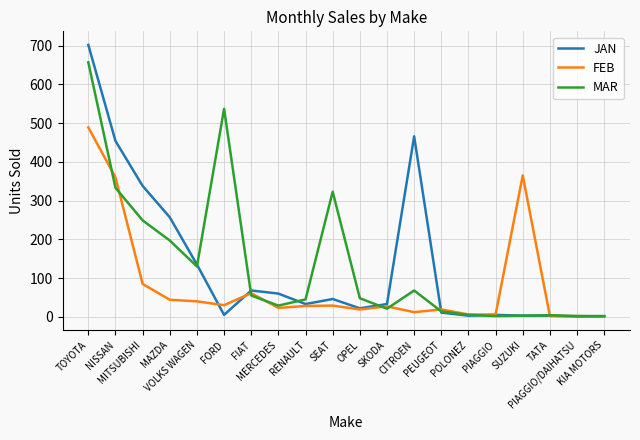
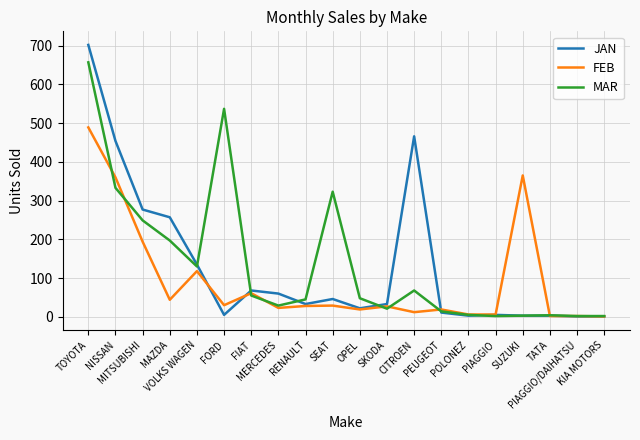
JAN, MITSUBISHI: 340 -> 280
FEB, MITSUBISHI: 90 -> 190
FEB, VOLKS WAGEN: 40 -> 120
